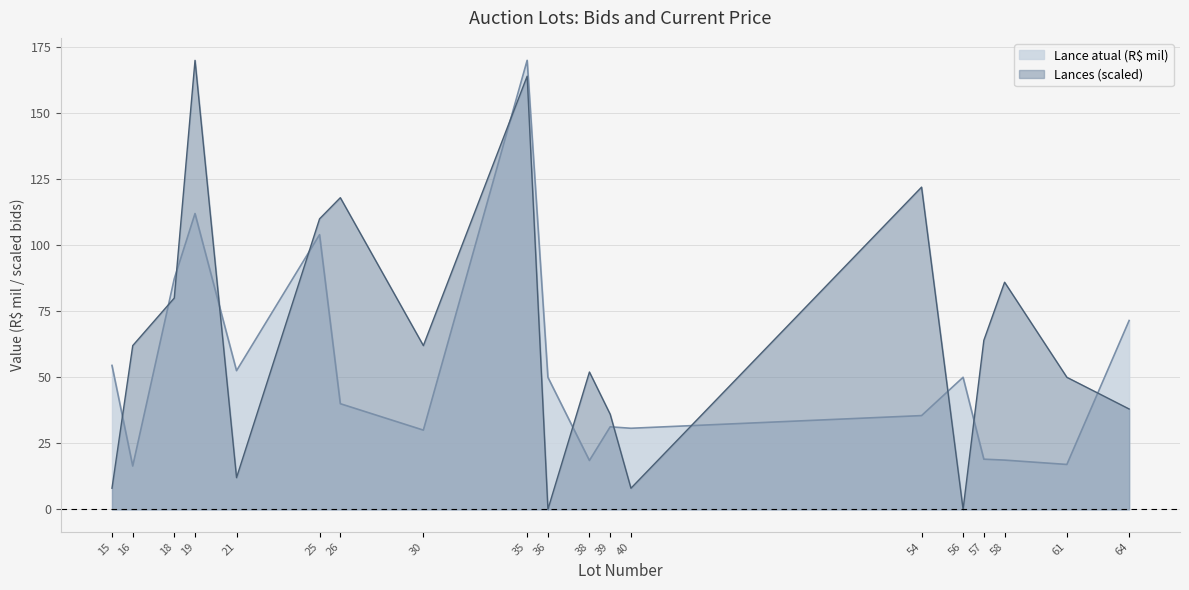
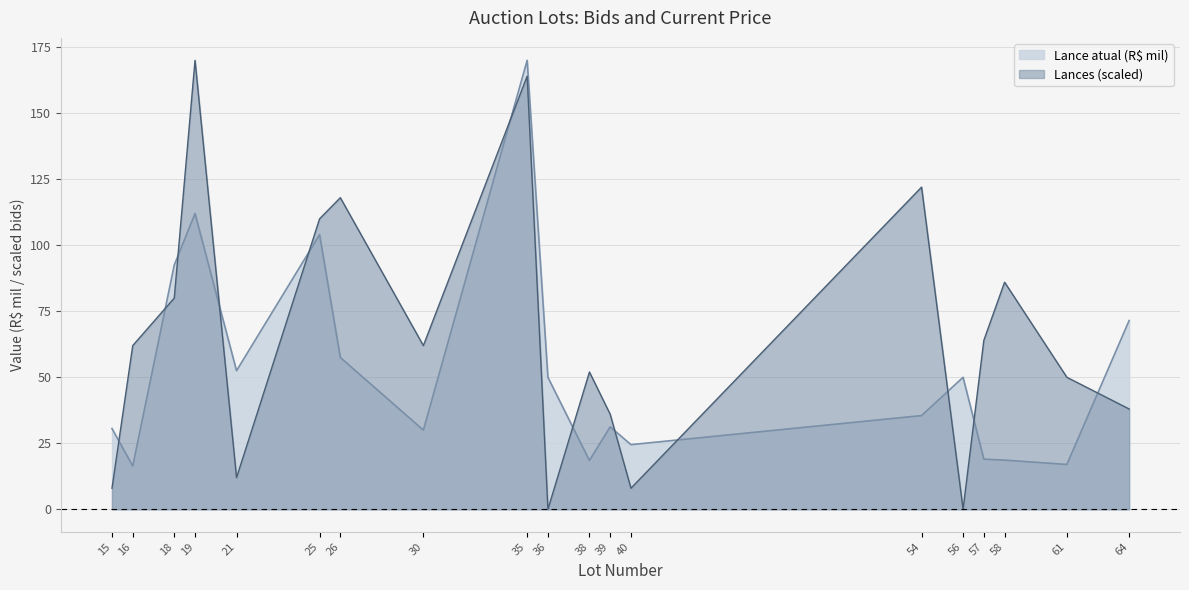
Lance atual (R$ mil), 15: 55 -> 31
Lance atual (R$ mil), 18: 87 -> 93
Lance atual (R$ mil), 26: 40 -> 58
Lance atual (R$ mil), 40: 31 -> 25
